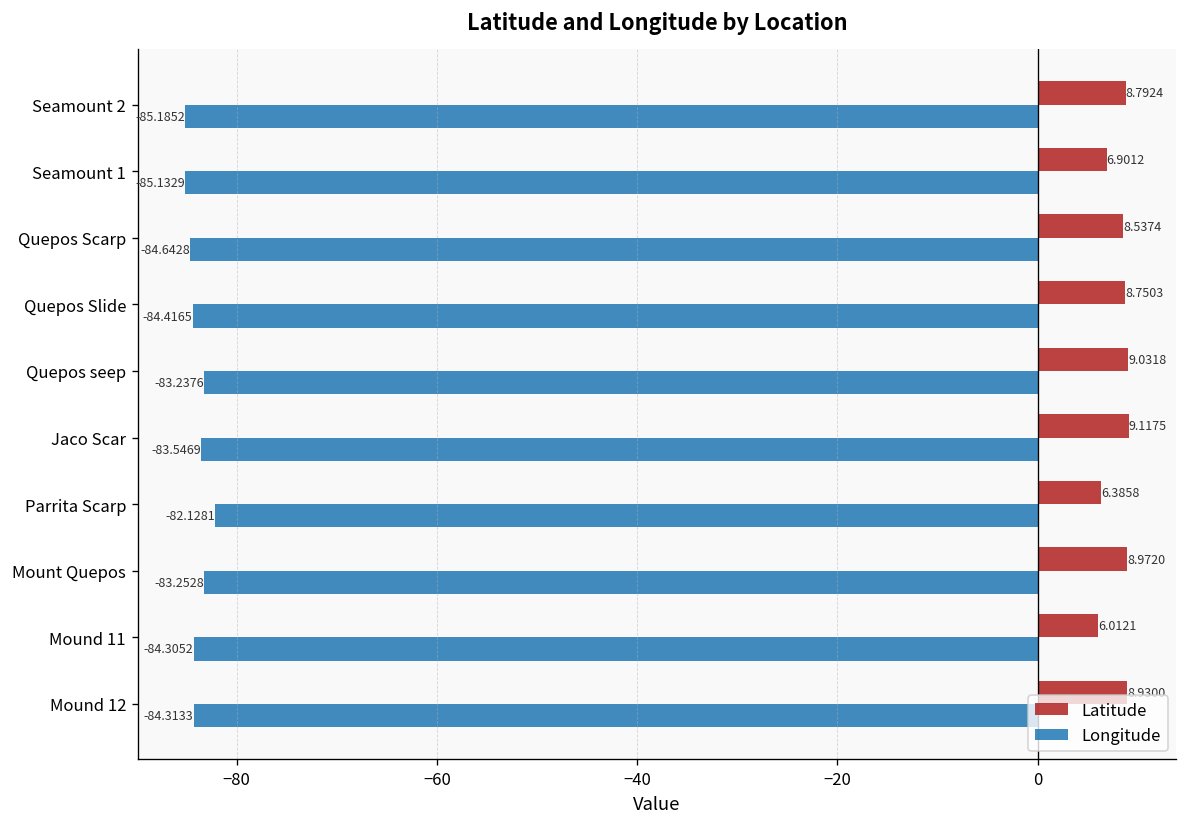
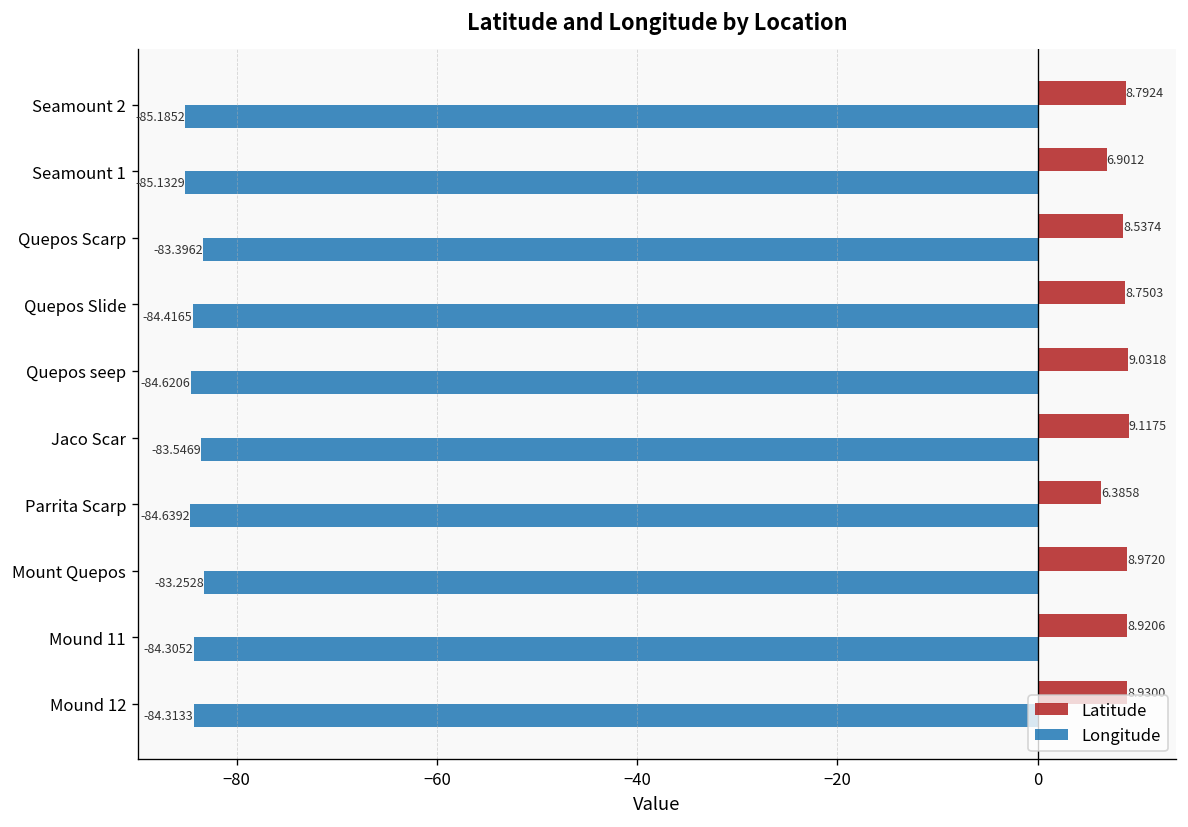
Longitude, Quepos Scarp: -84.6428 -> -83.3962
Longitude, Quepos seep: -83.2376 -> -84.6206
Longitude, Parrita Scarp: -82.1281 -> -84.6392
Latitude, Mound 11: 6.0121 -> 8.9206
